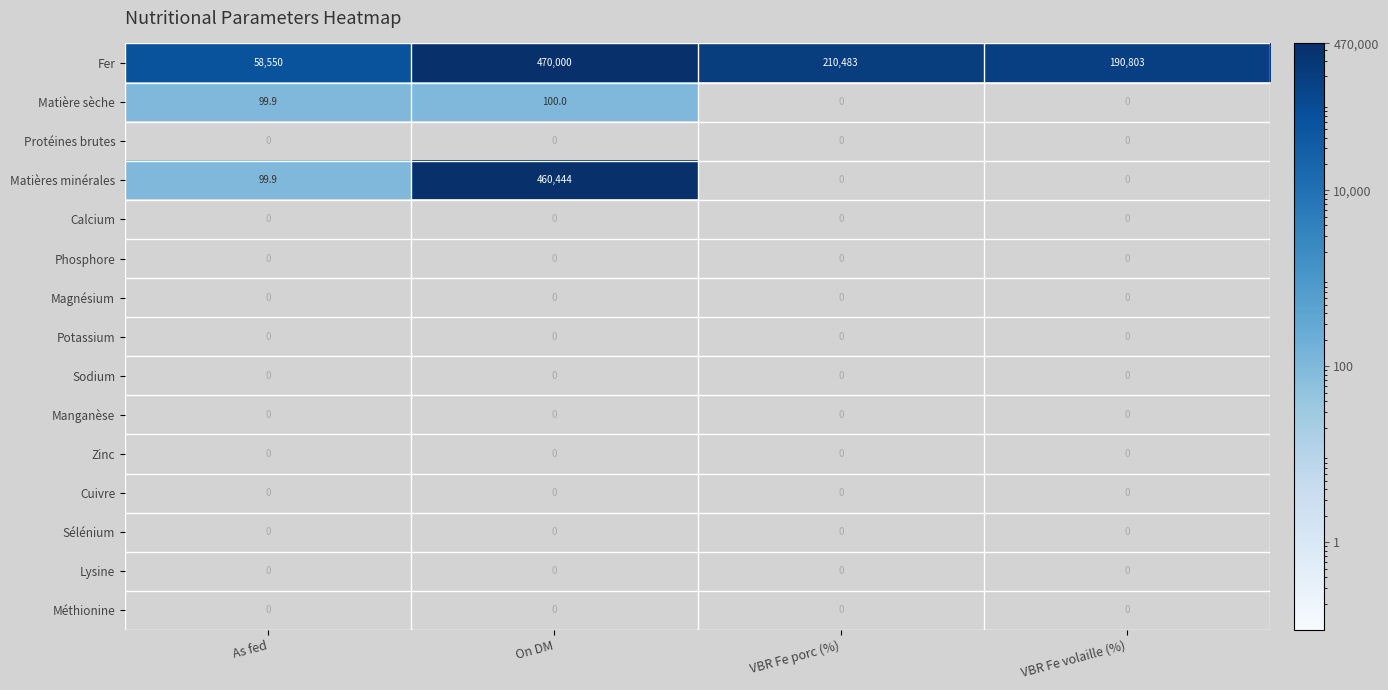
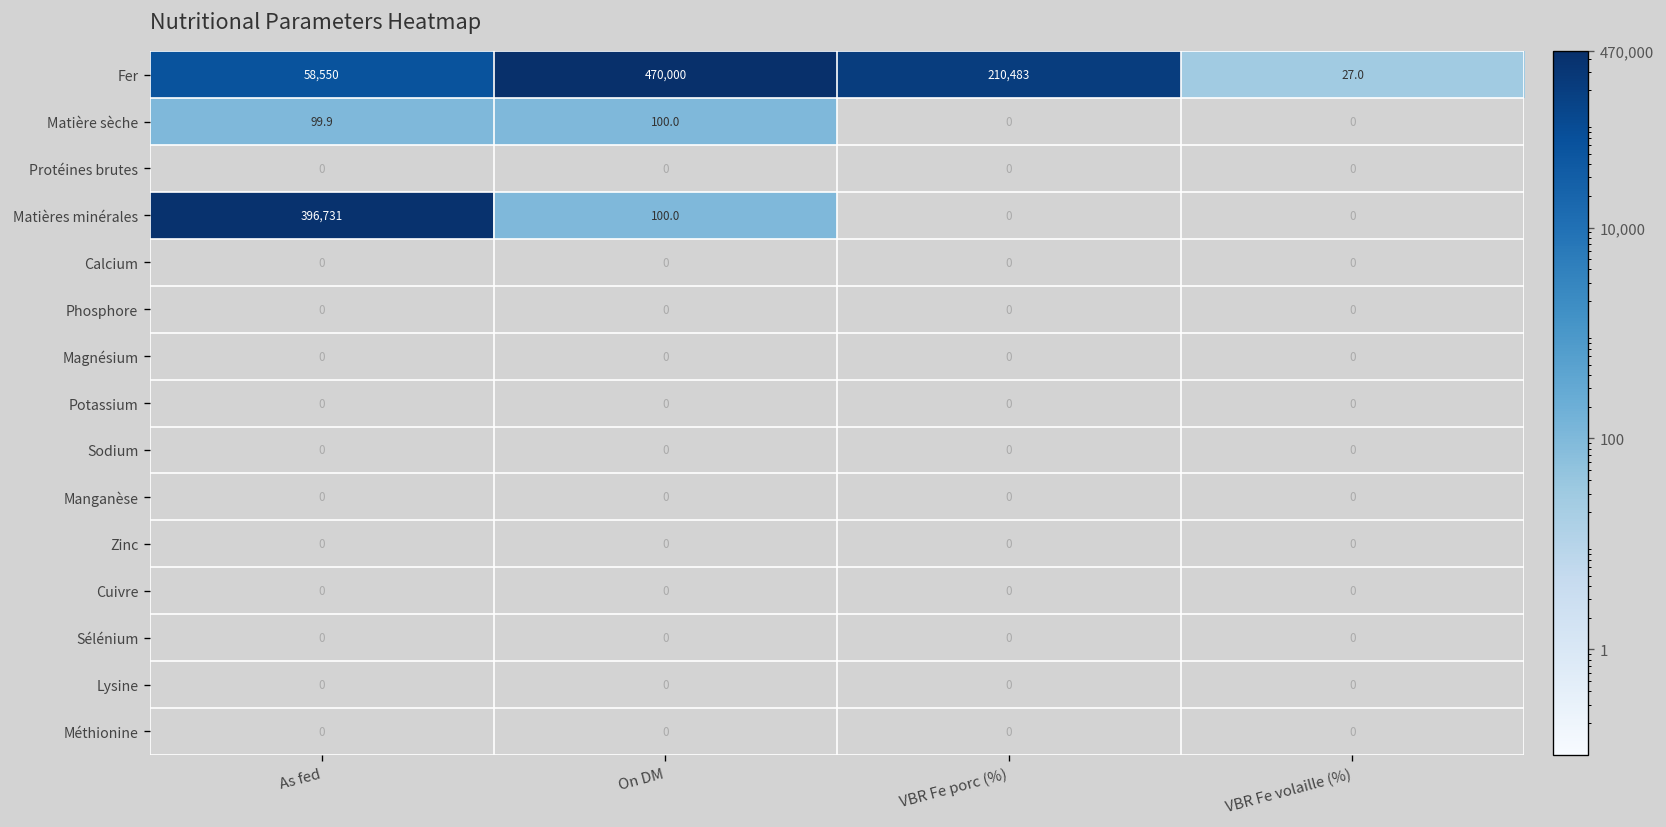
Fer, VBR Fe volaille (%): 190,803 -> 27.0
Matières minérales, As fed: 99.9 -> 396,731
Matières minérales, On DM: 460,444 -> 100.0
